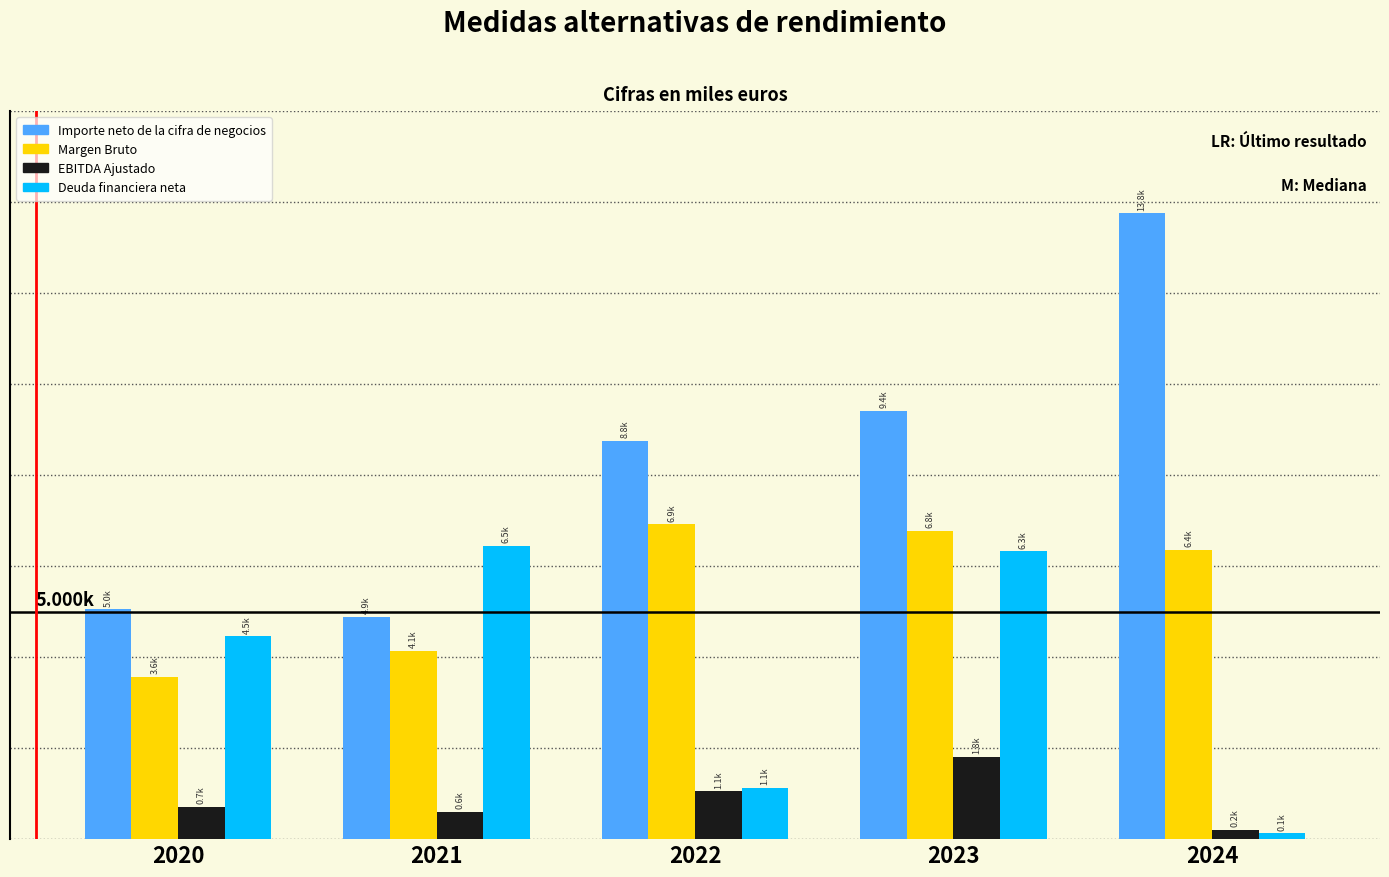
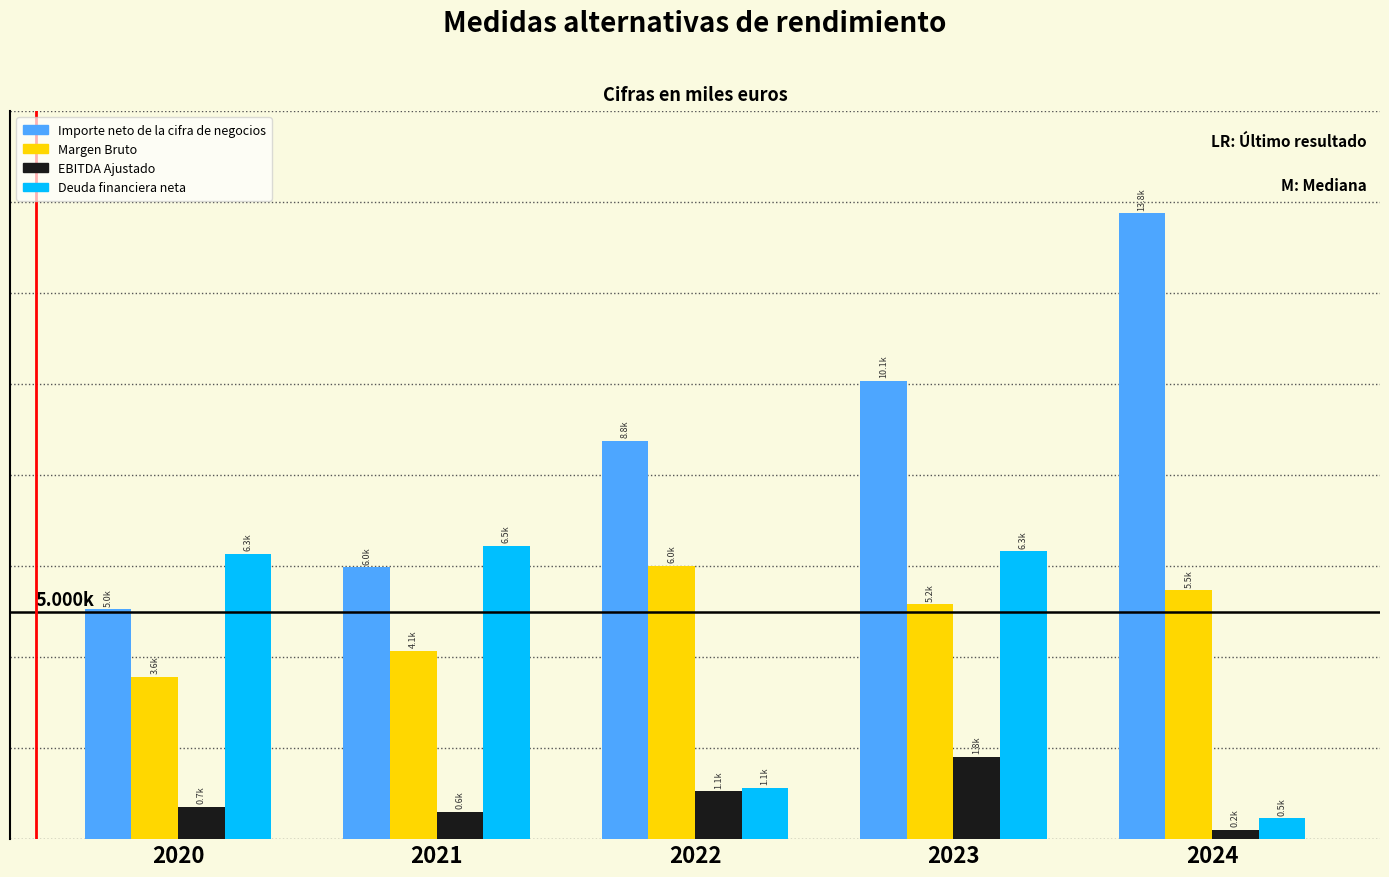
Deuda financiera neta, 2020: 4.5k -> 6.3k
Importe neto de la cifra de negocios, 2021: 4.9k -> 6.0k
Margen Bruto, 2022: 6.9k -> 6.0k
Importe neto de la cifra de negocios, 2023: 9.4k -> 10.1k
Margen Bruto, 2023: 6.8k -> 5.2k
Margen Bruto, 2024: 6.4k -> 5.5k
Deuda financiera neta, 2024: 0.1k -> 0.5k
